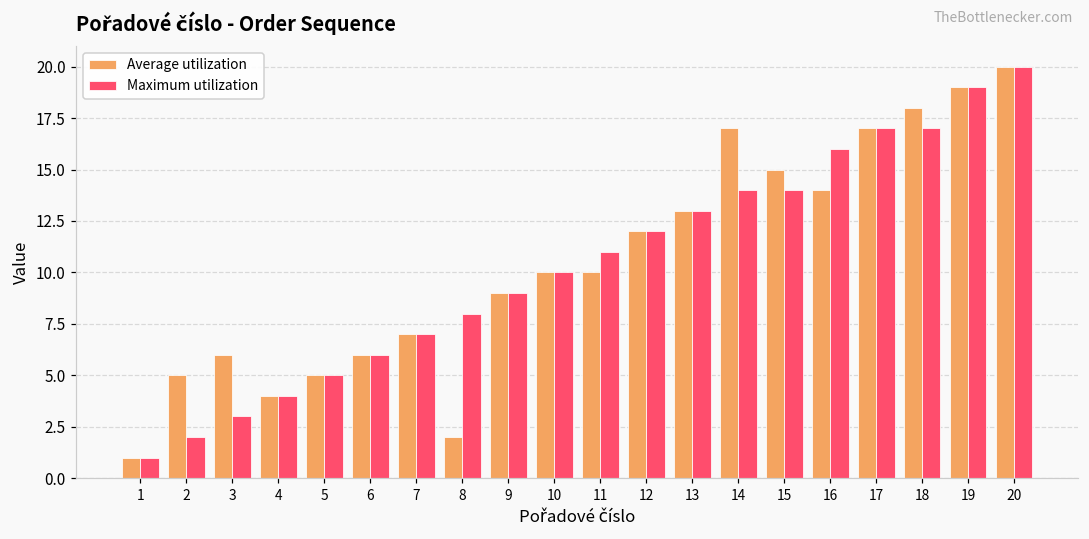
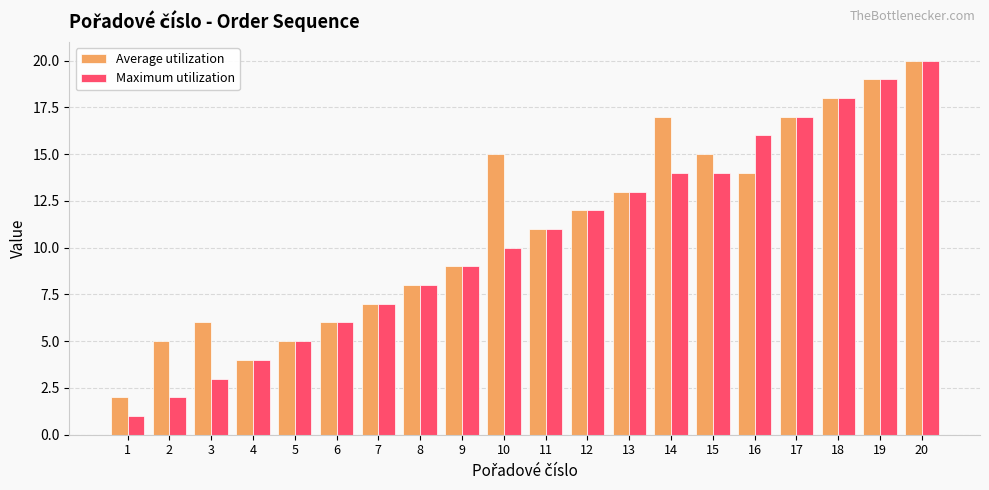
Average utilization, 1: 1 -> 2
Average utilization, 8: 2 -> 8
Average utilization, 10: 10 -> 15
Average utilization, 11: 10 -> 11
Maximum utilization, 18: 17 -> 18
